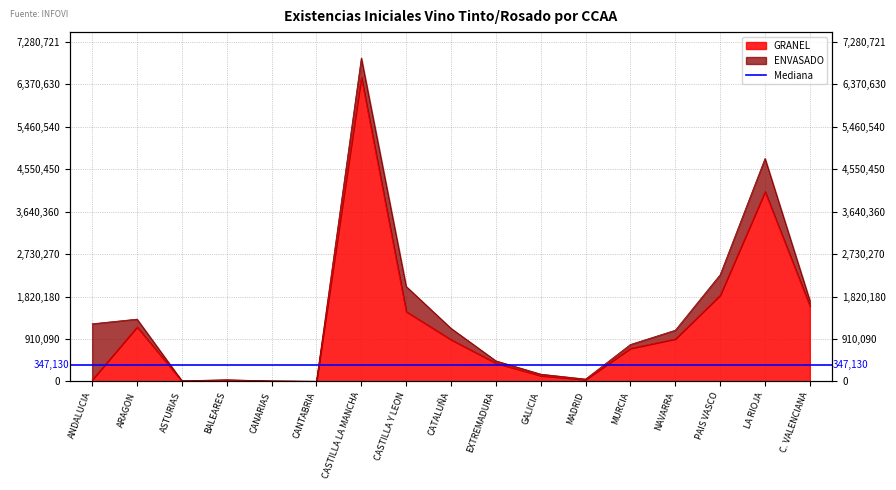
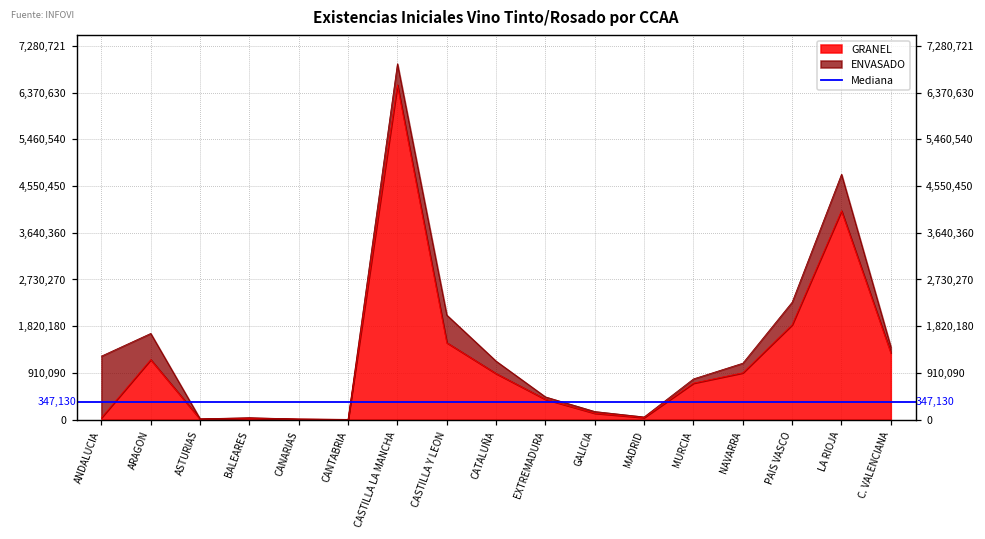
ENVASADO, ARAGON: 200,000 -> 500,000
GRANEL, C. VALENCIANA: 1,600,000 -> 1,300,000
